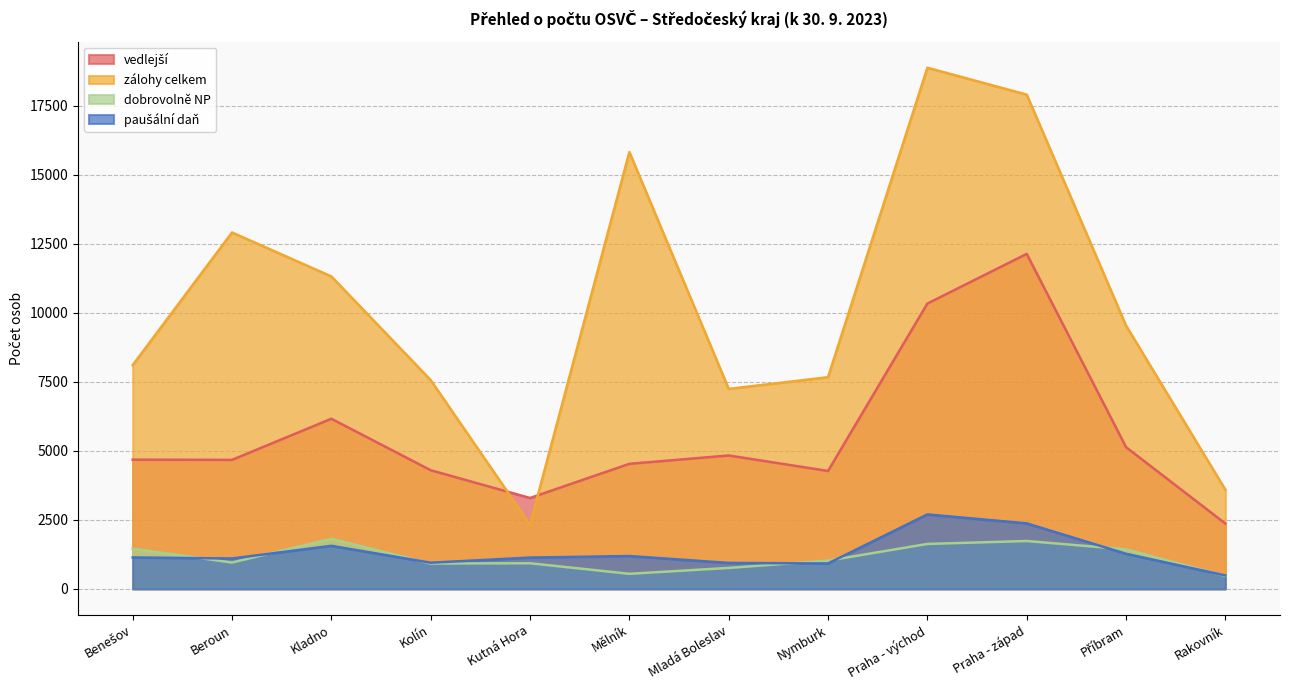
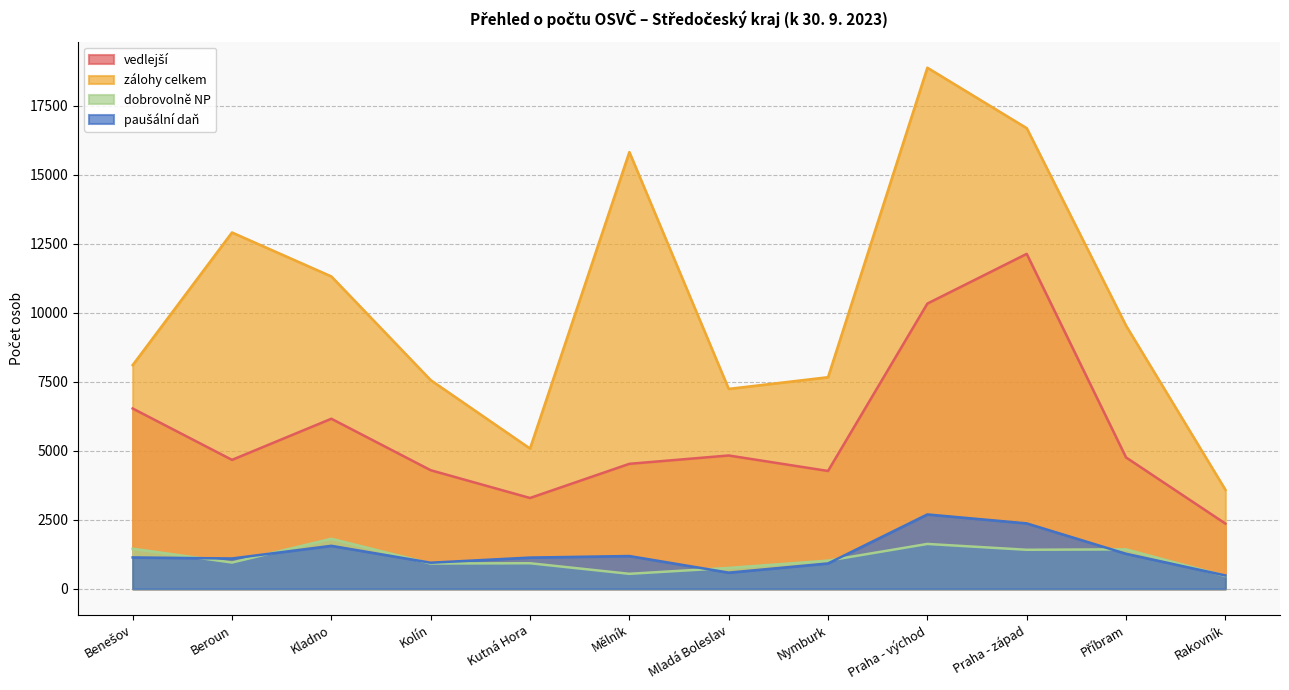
vedlejší, Benešov: 4700 -> 6500
zálohy celkem, Kutná Hora: 2300 -> 5100
paušální daň, Mladá Boleslav: 900 -> 600
zálohy celkem, Praha - západ: 17900 -> 16700
dobrovolně NP, Praha - západ: 1700 -> 1400
vedlejší, Příbram: 5100 -> 4800
